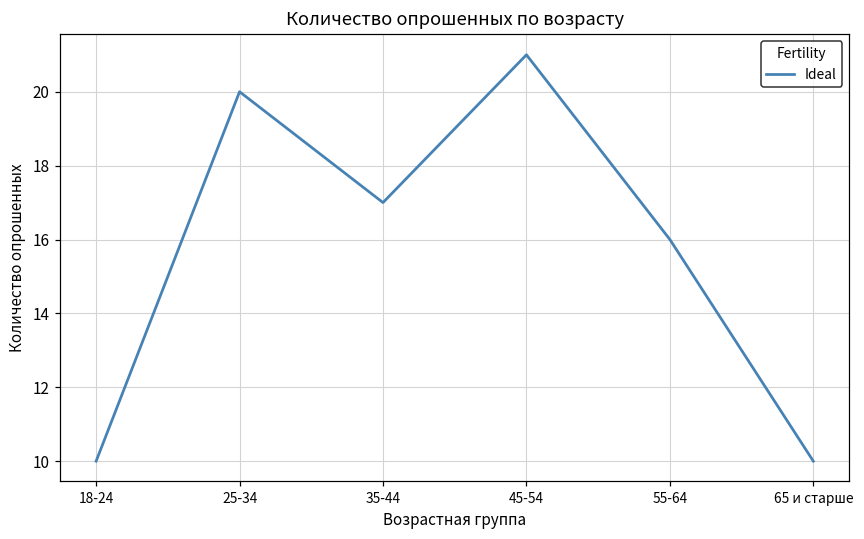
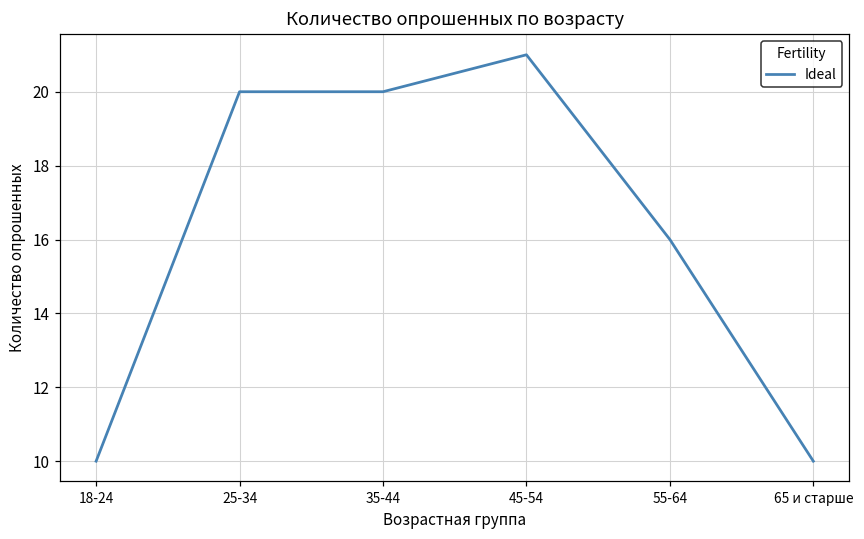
35-44: 17 -> 20
